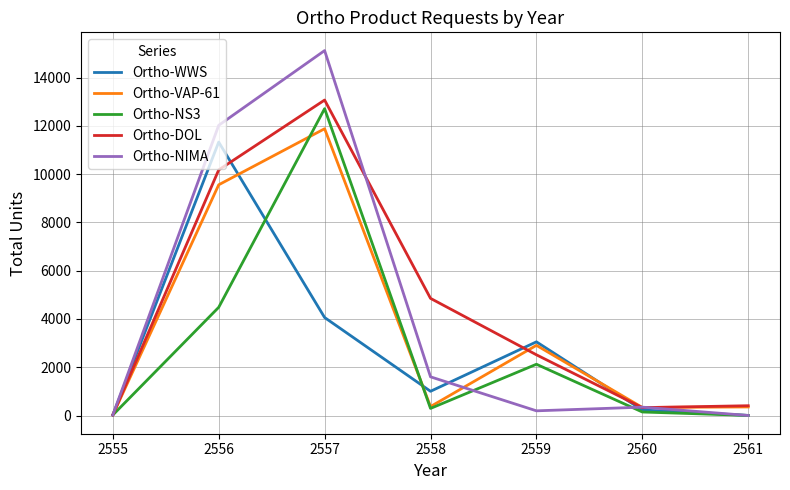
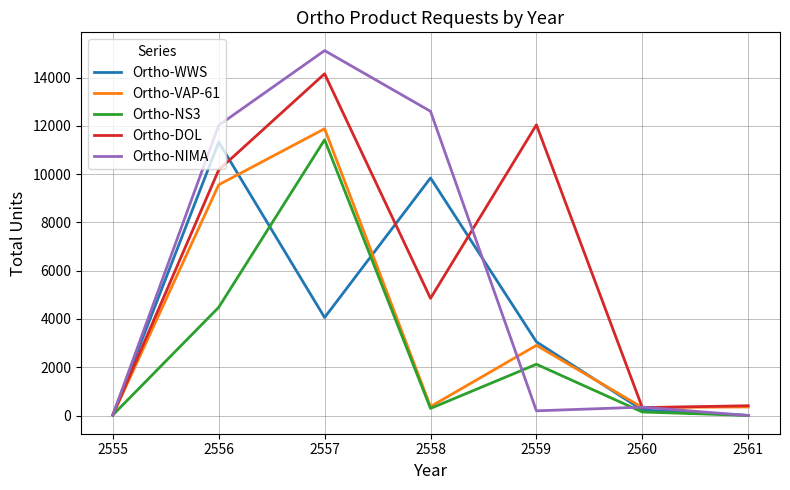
Ortho-NS3, 2557: 12700 -> 11400
Ortho-DOL, 2557: 13100 -> 14200
Ortho-WWS, 2558: 1000 -> 9800
Ortho-NIMA, 2558: 1600 -> 12600
Ortho-DOL, 2559: 2500 -> 12000
